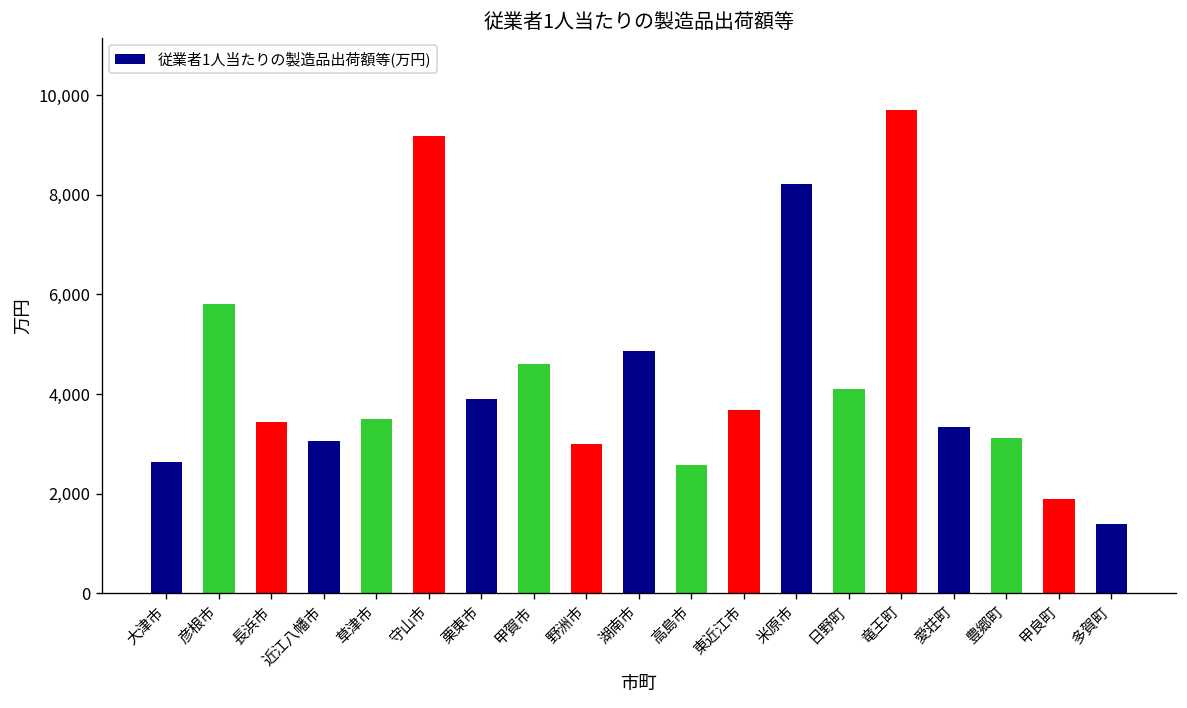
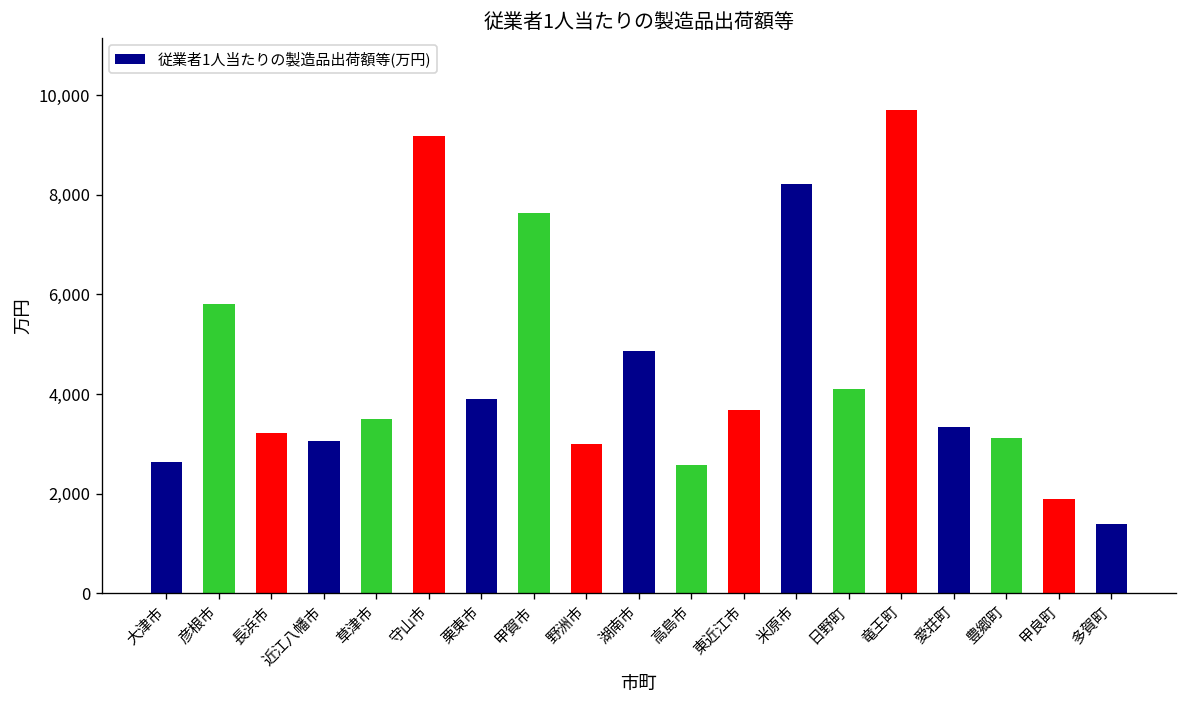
長浜市: 3,400 -> 3,200
甲賀市: 4,600 -> 7,600
